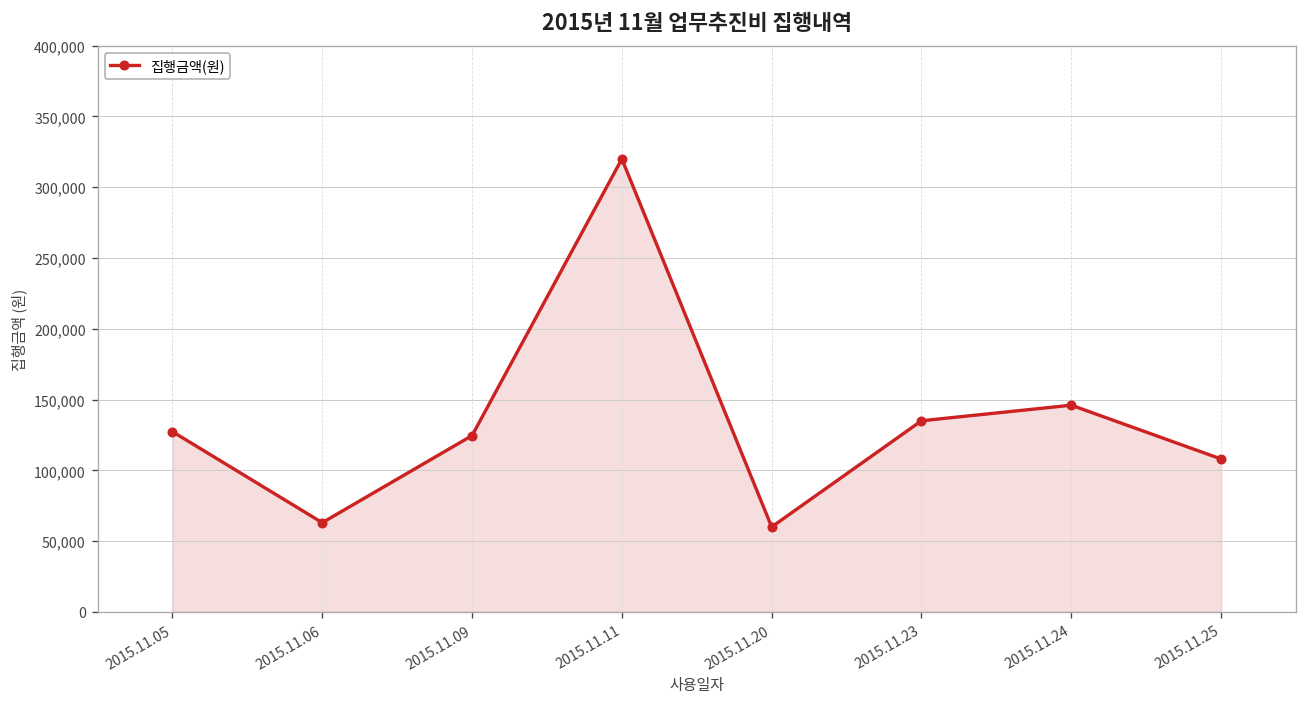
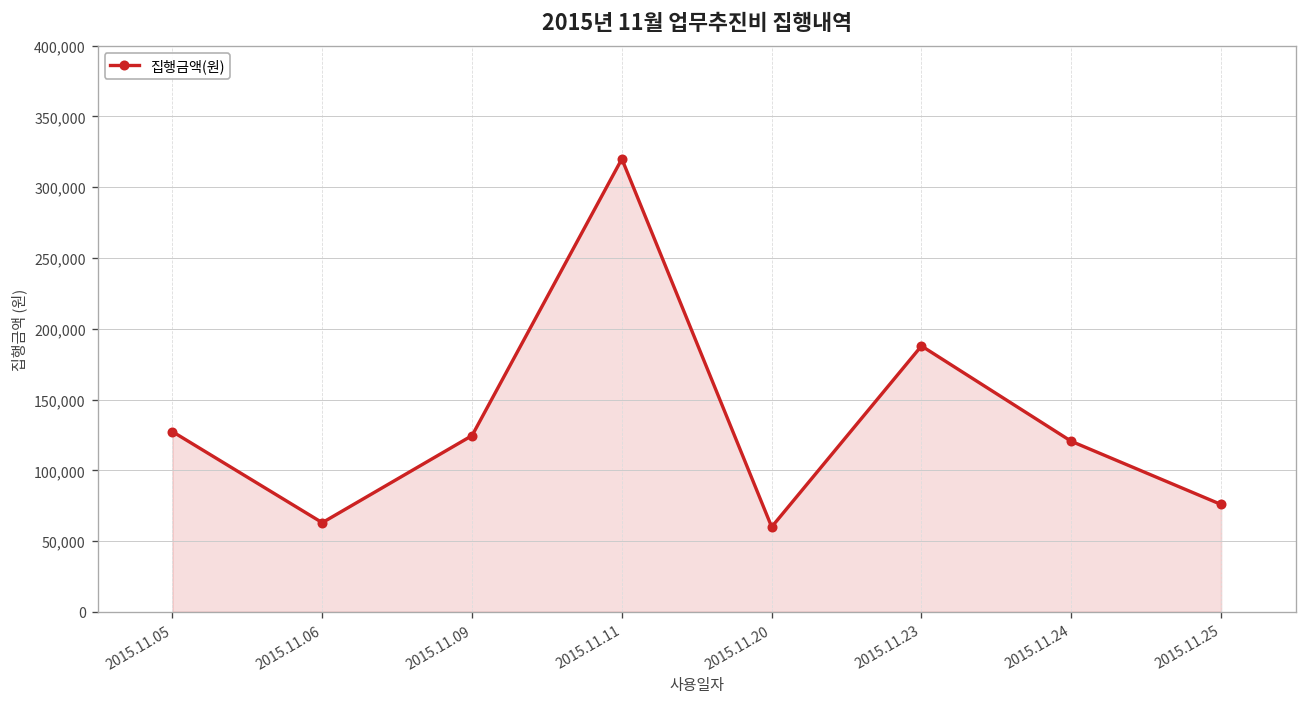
2015.11.23: 135,000 -> 188,000
2015.11.24: 146,000 -> 120,000
2015.11.25: 108,000 -> 76,000
